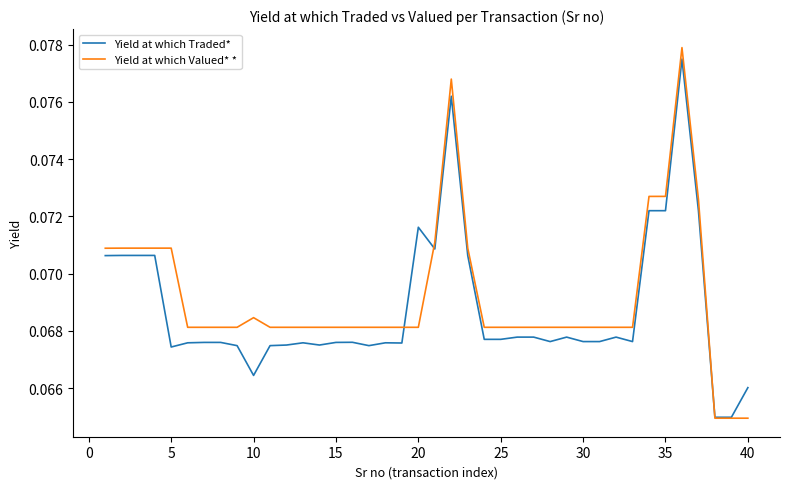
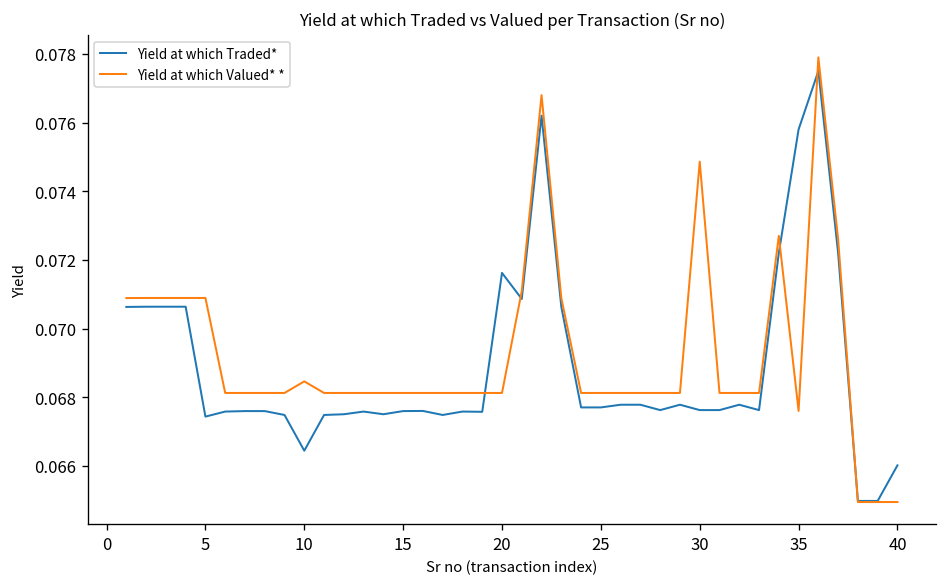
Yield at which Valued* *, 30: 0.0681 -> 0.0749
Yield at which Traded*, 35: 0.0722 -> 0.0758
Yield at which Valued* *, 35: 0.0727 -> 0.0676
